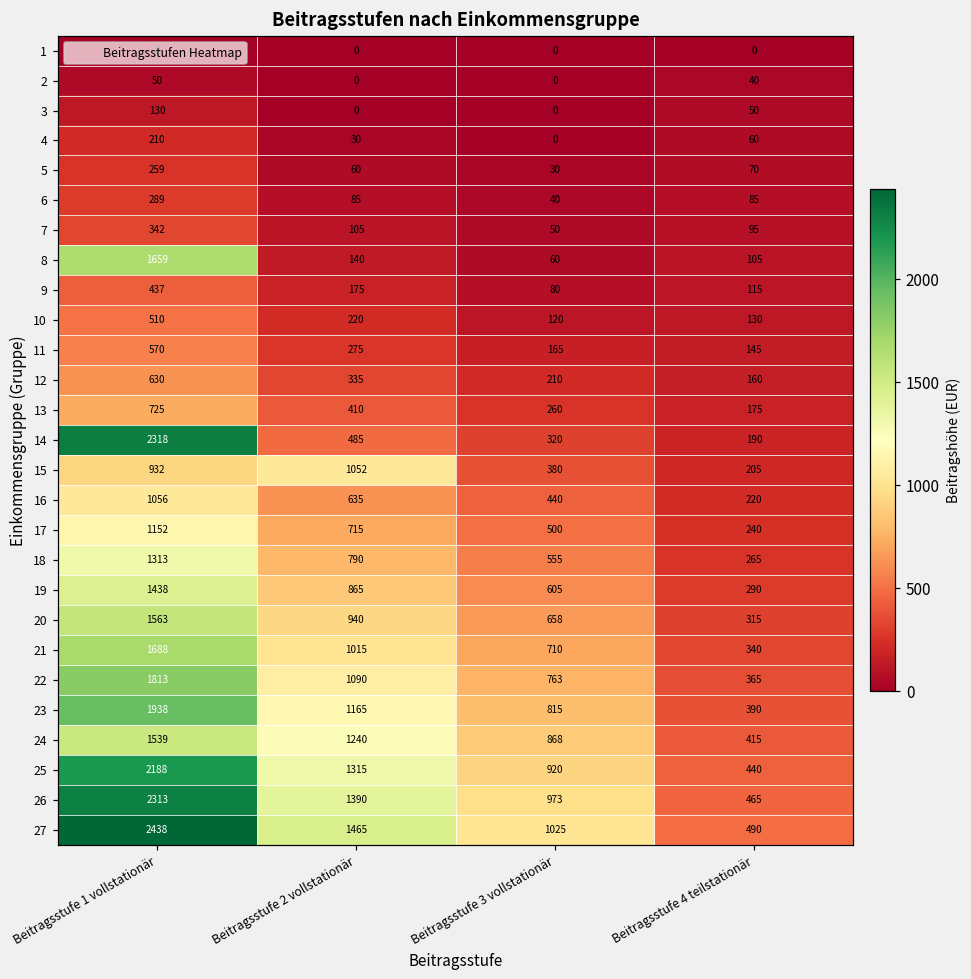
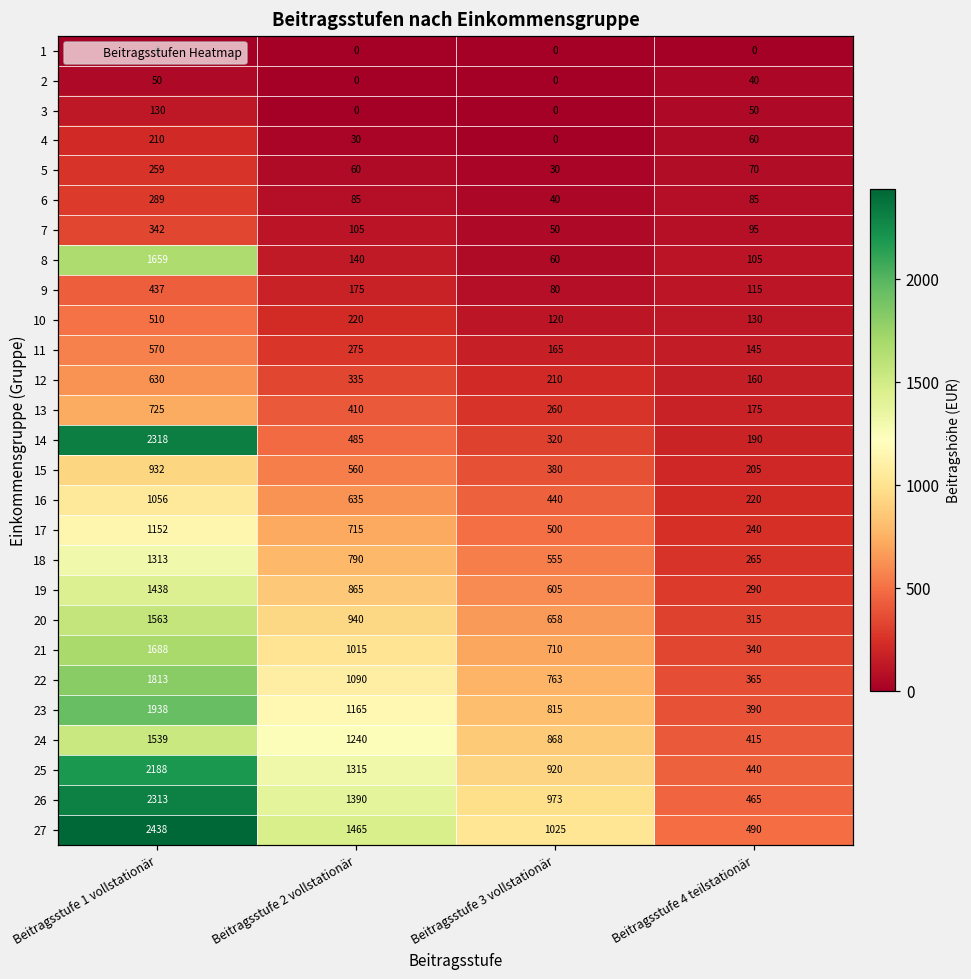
15, Beitragsstufe 2 vollstationär: 1052 -> 560
